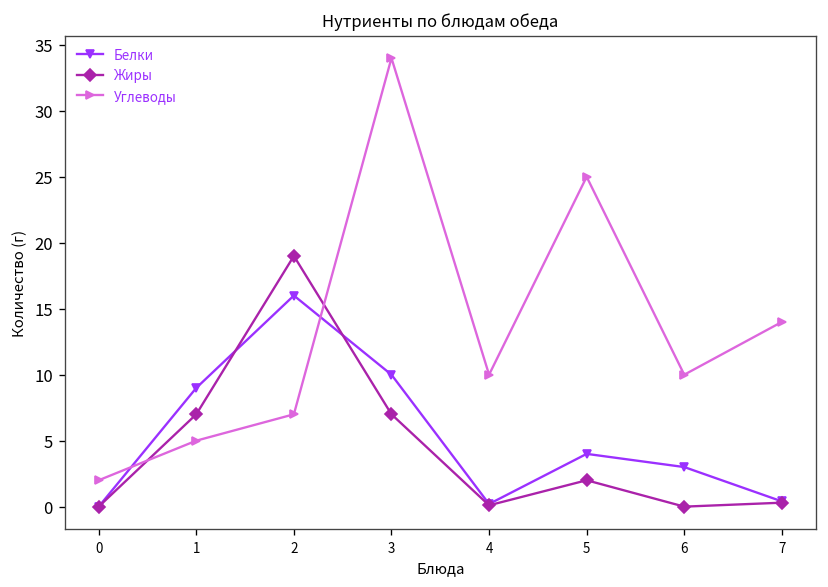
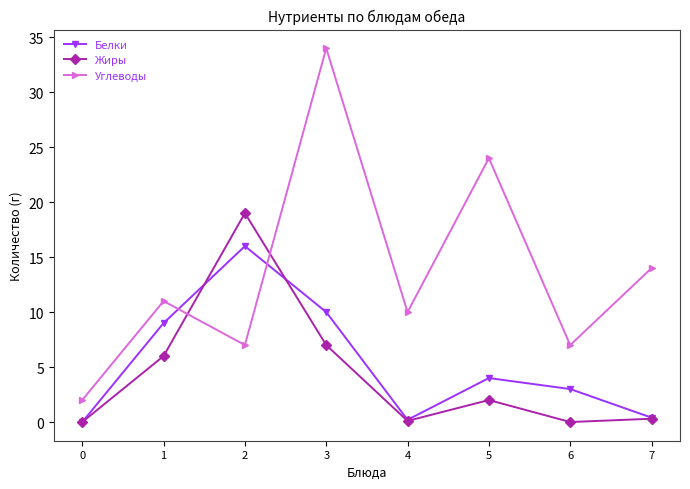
Жиры, 1: 7 -> 6
Углеводы, 1: 5 -> 11
Углеводы, 5: 25 -> 24
Углеводы, 6: 10 -> 7
